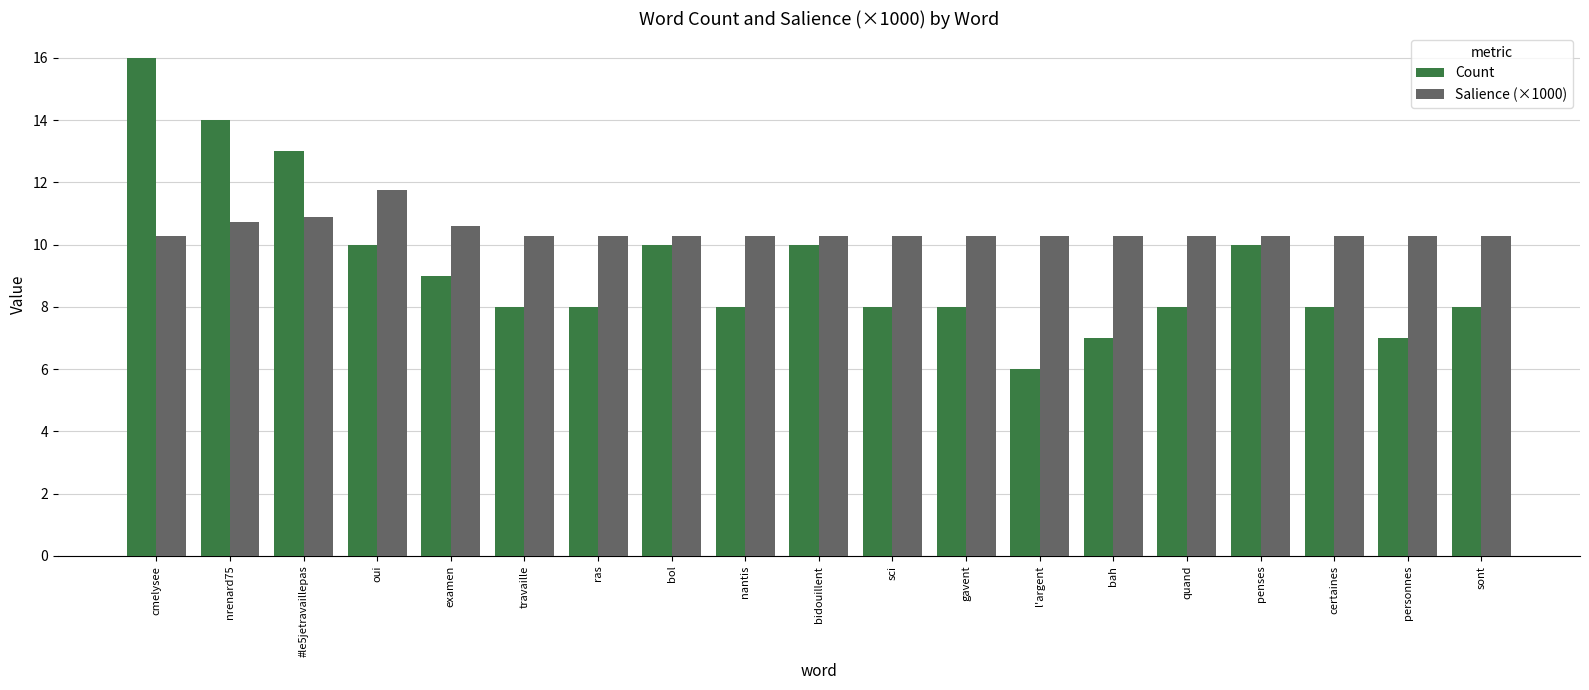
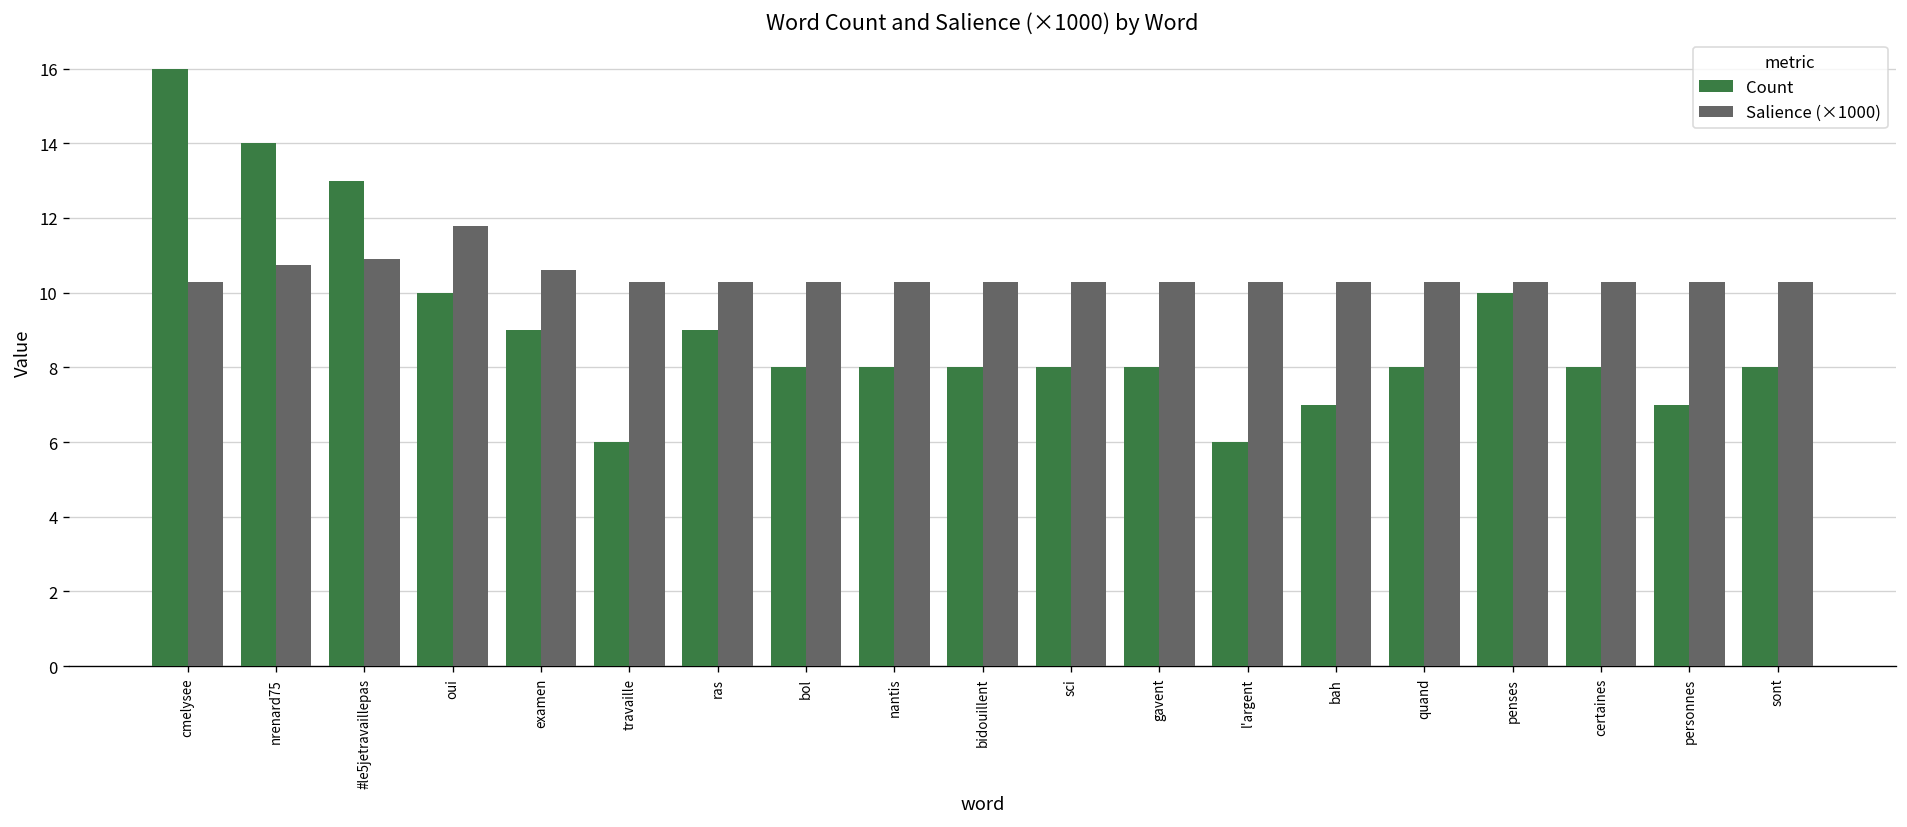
Count, travaille: 8 -> 6
Count, ras: 8 -> 9
Count, bol: 10 -> 8
Count, bidouillent: 10 -> 8
